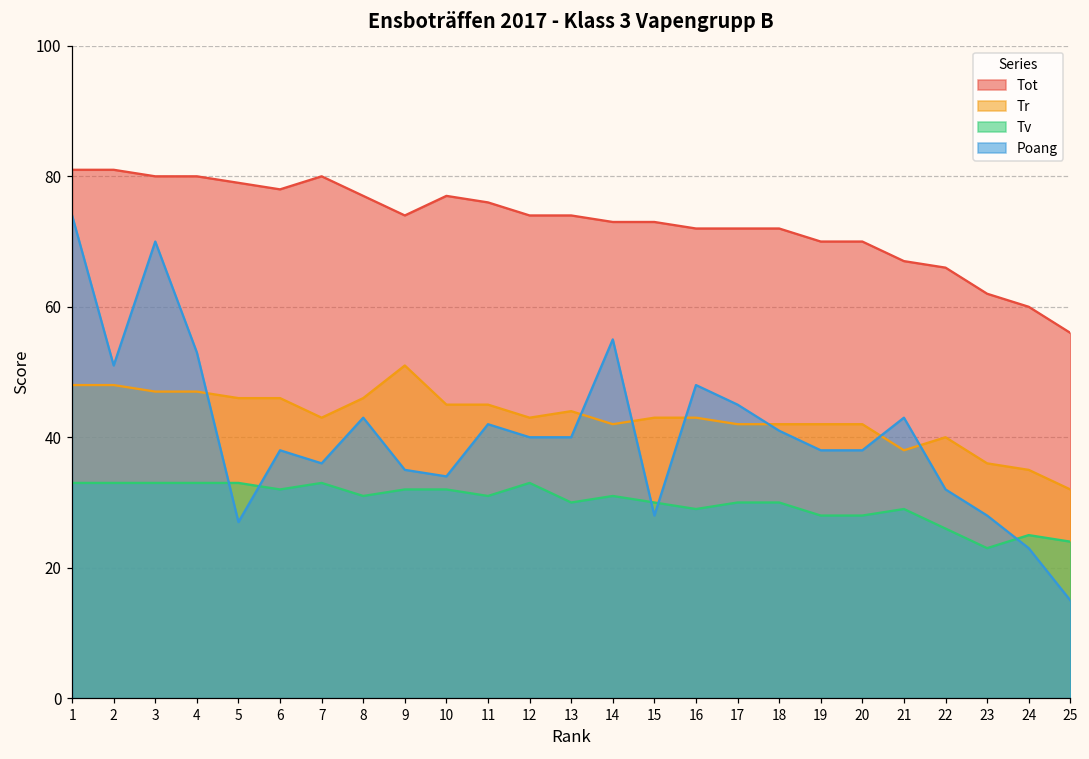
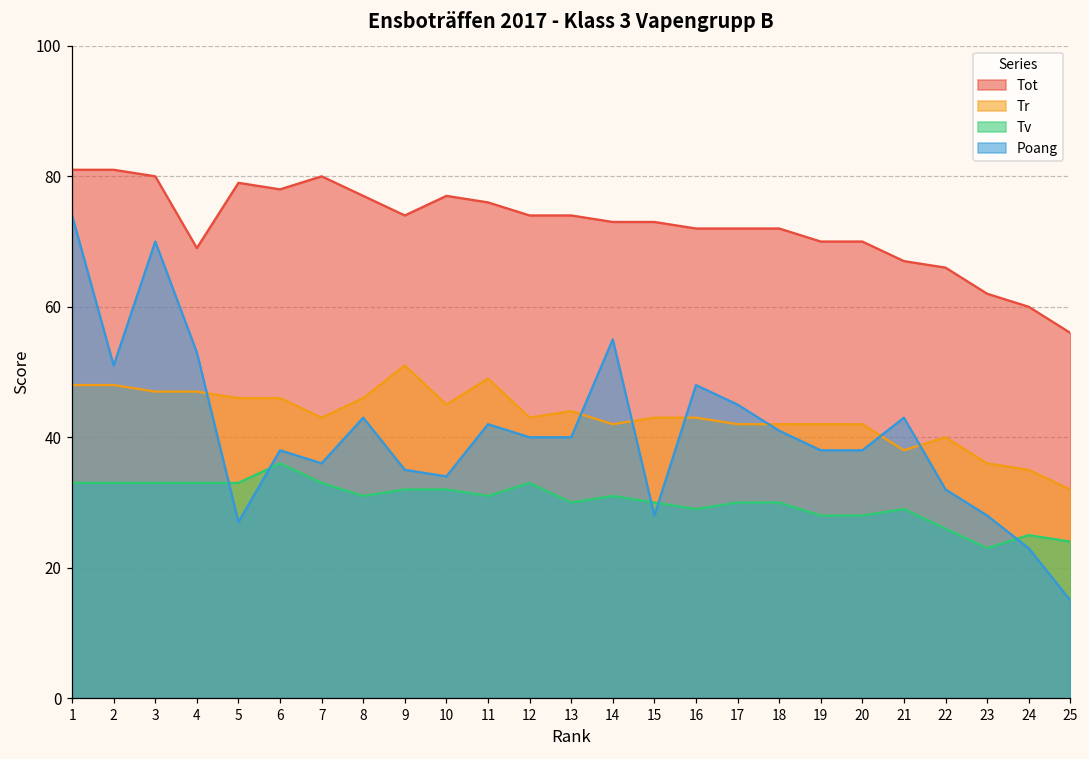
Tot, 4: 80 -> 69
Tv, 6: 32 -> 36
Tr, 11: 45 -> 49
